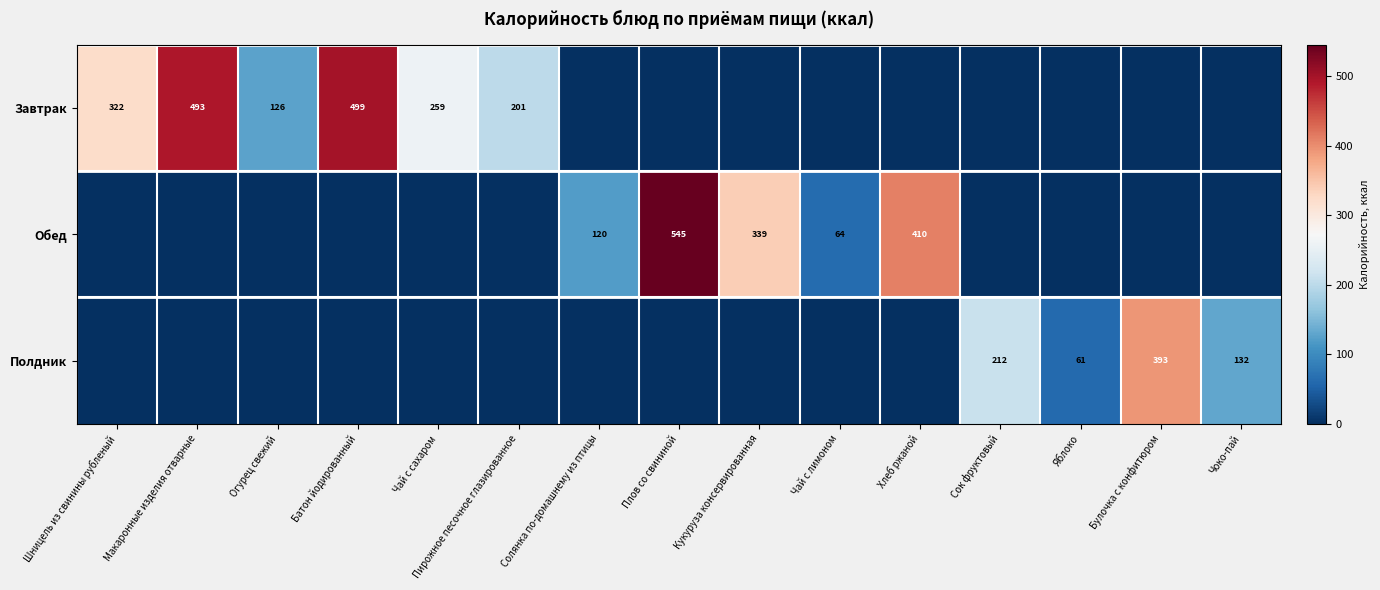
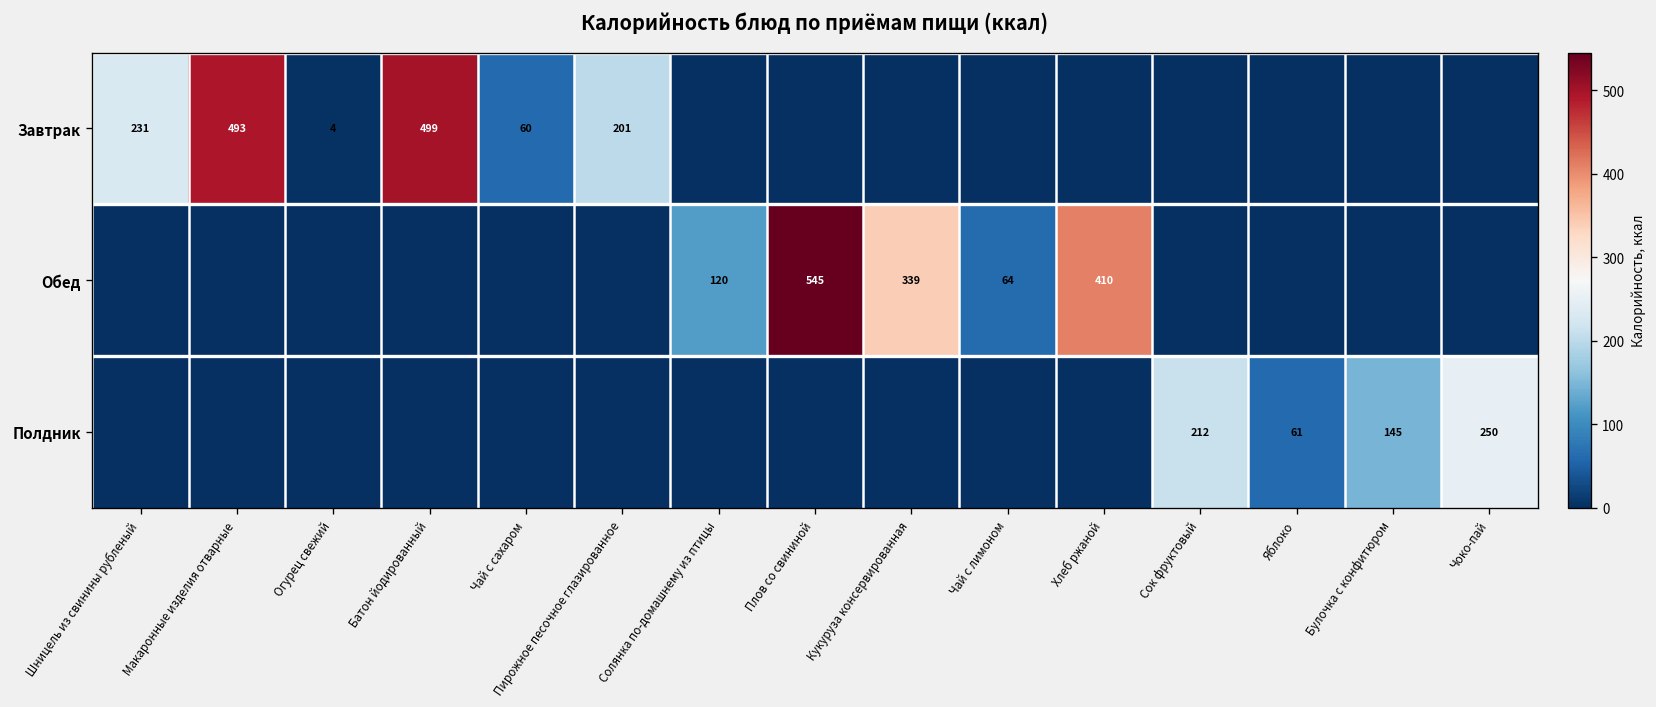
Завтрак, Шницель из свинины рубленый: 322 -> 231
Завтрак, Огурец свежий: 126 -> 4
Завтрак, Чай с сахаром: 259 -> 60
Полдник, Булочка с конфитюром: 393 -> 145
Полдник, Чоко-пай: 132 -> 250
